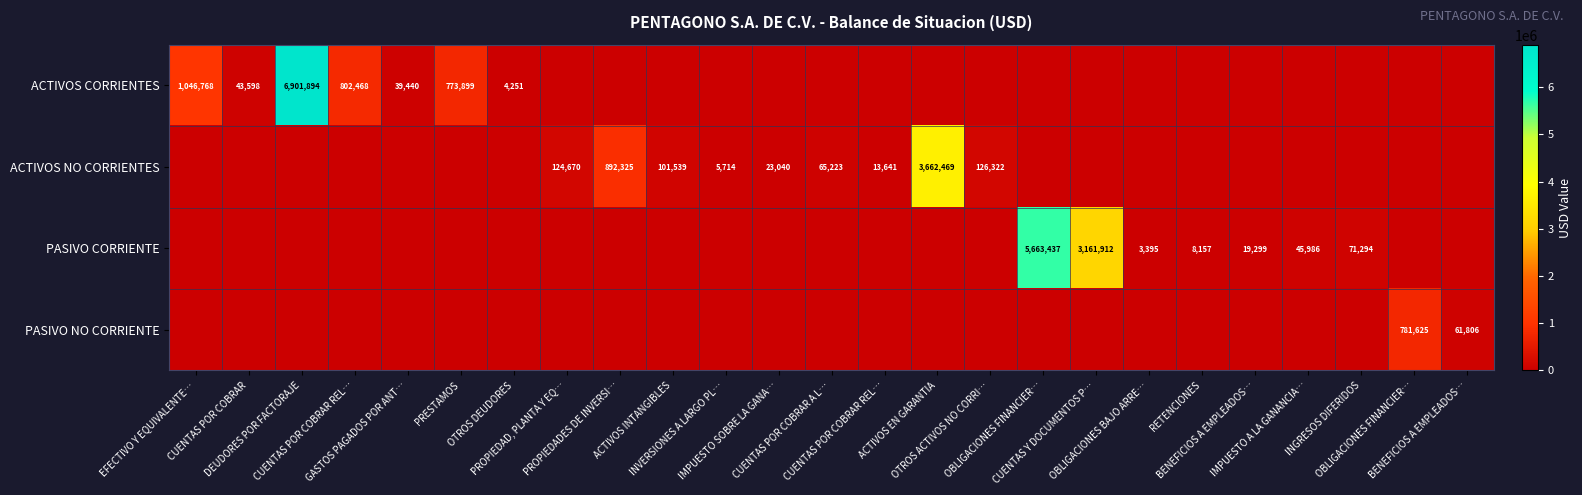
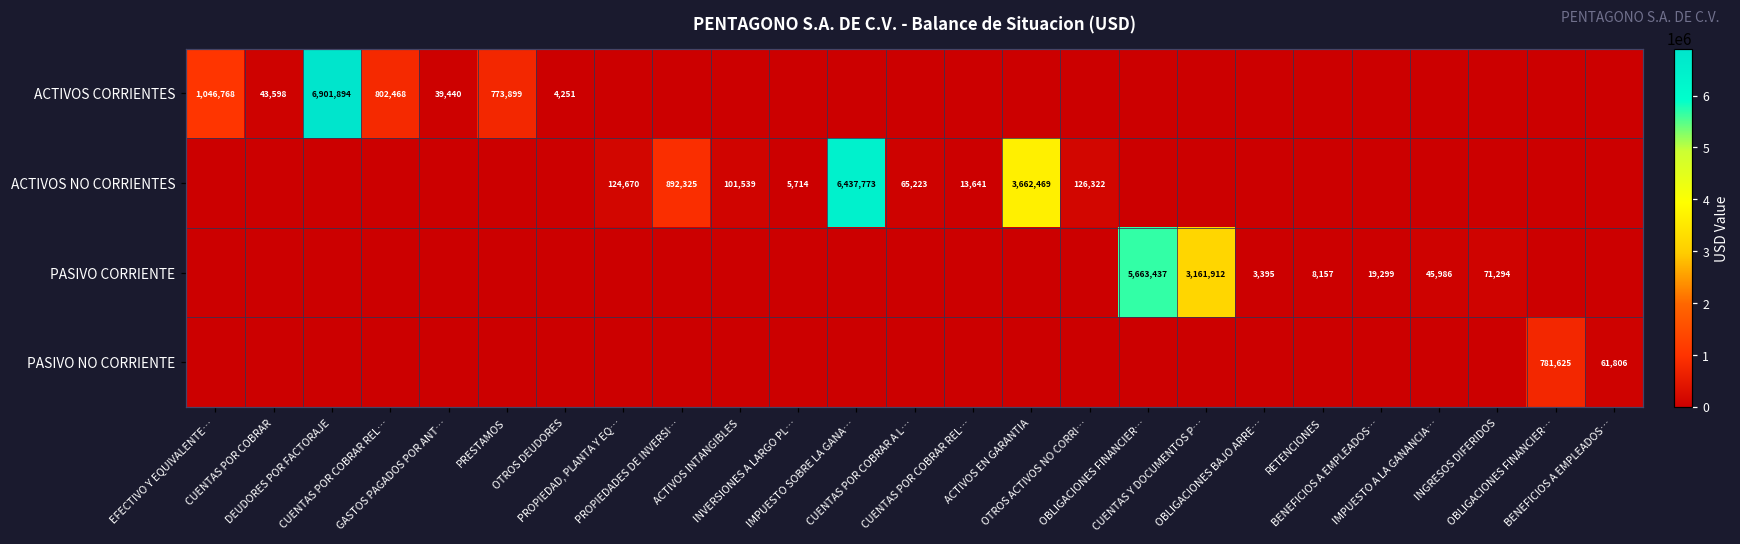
ACTIVOS NO CORRIENTES, IMPUESTO SOBRE LA GANA…: 23,040 -> 6,437,773
